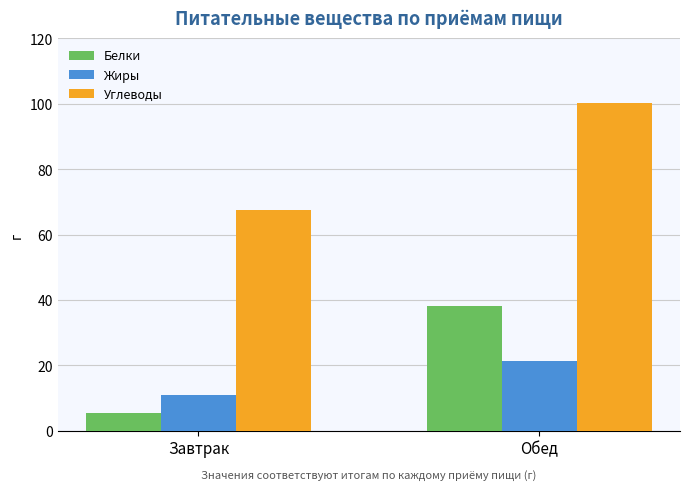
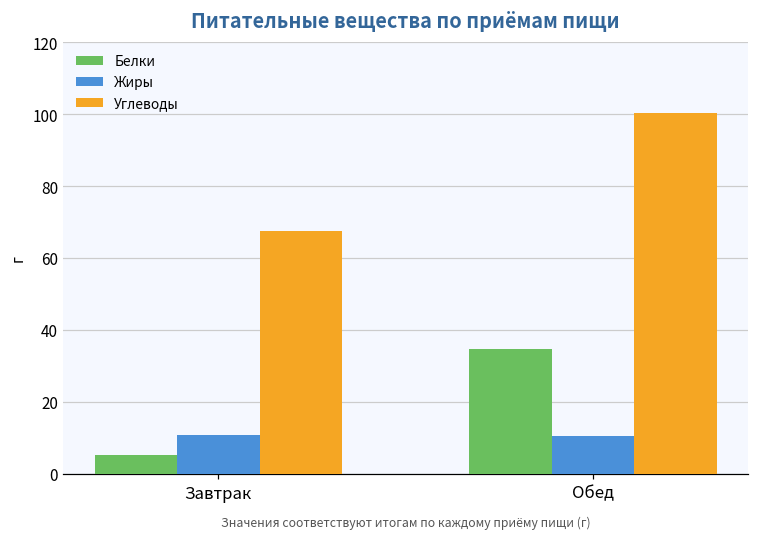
Белки, Обед: 38 -> 35
Жиры, Обед: 21 -> 11
